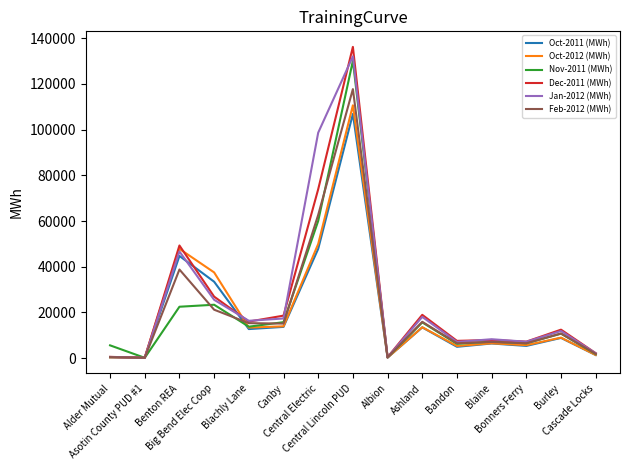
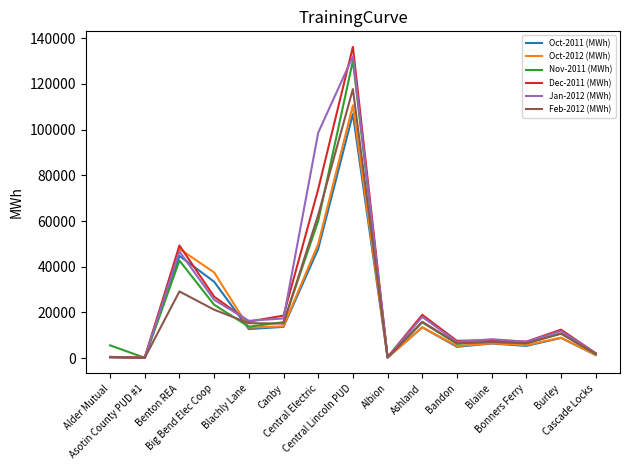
Nov-2011 (MWh), Benton REA: 23000 -> 43000
Feb-2012 (MWh), Benton REA: 39000 -> 29000
